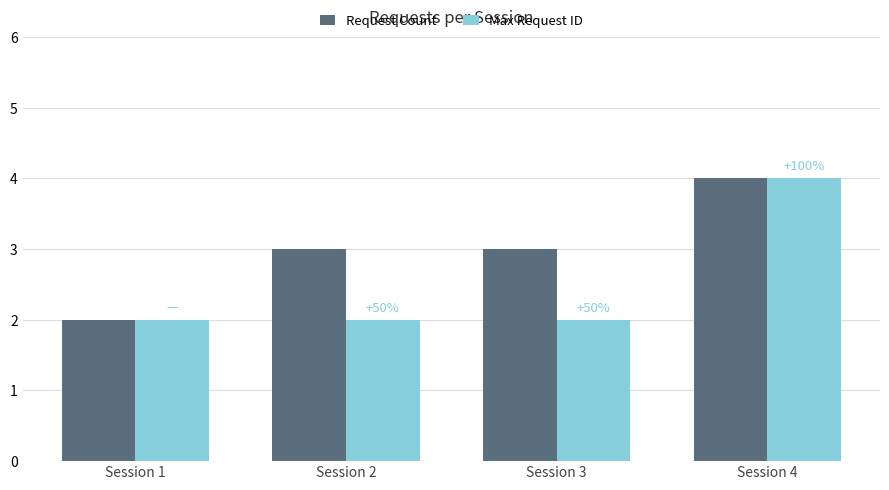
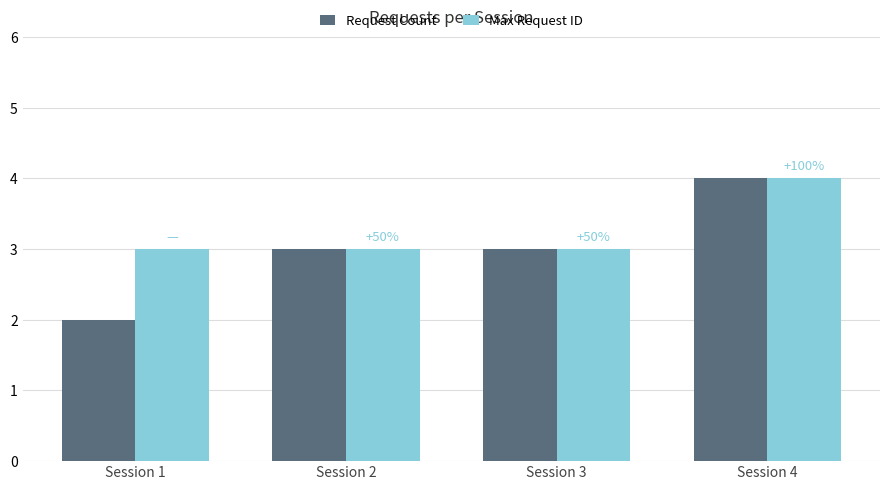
Max Request ID, Session 1: 2 -> 3
Max Request ID, Session 2: 2 -> 3
Max Request ID, Session 3: 2 -> 3
